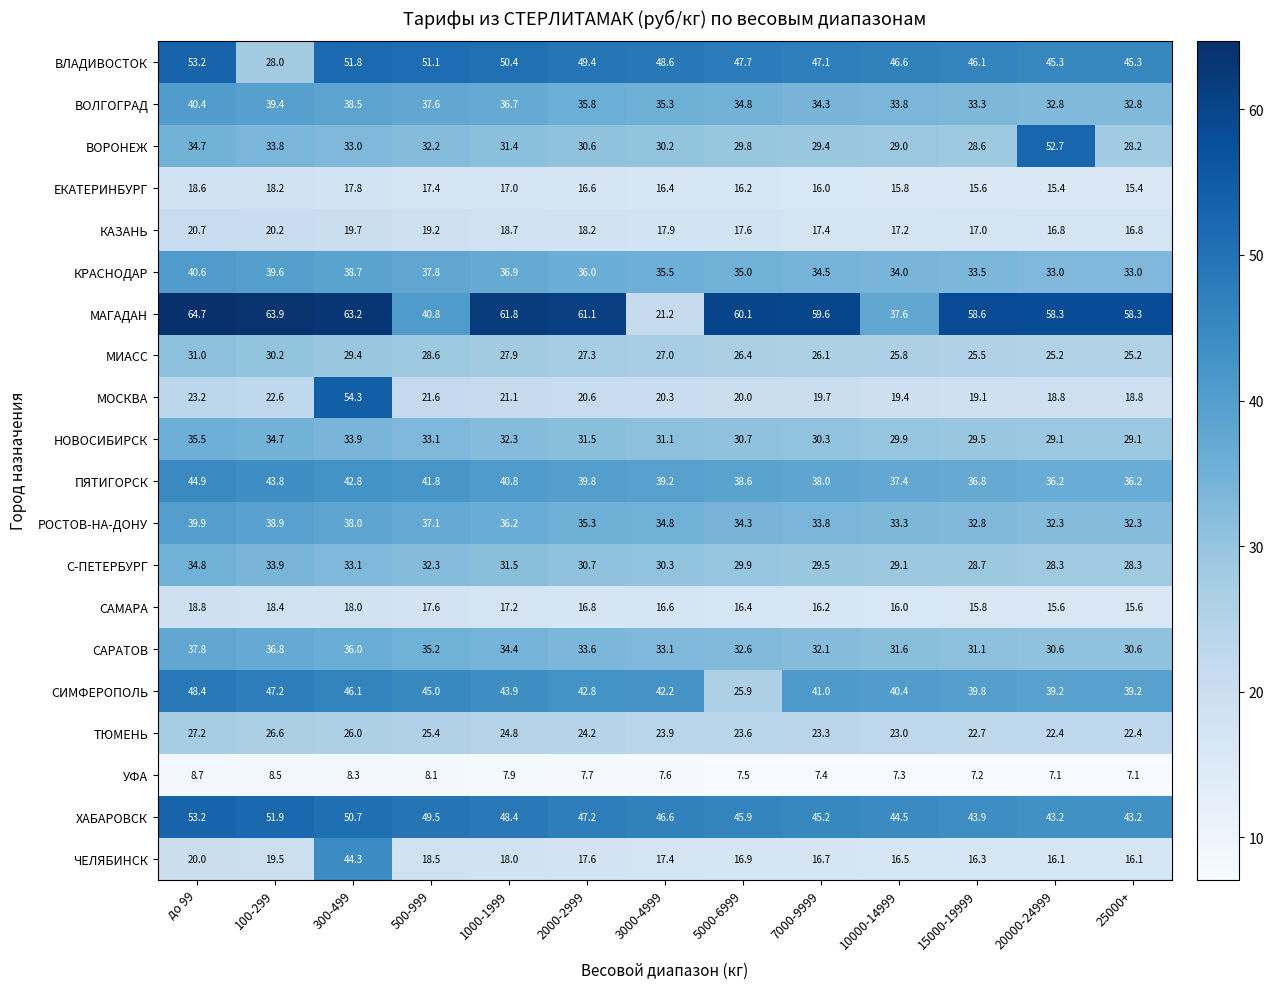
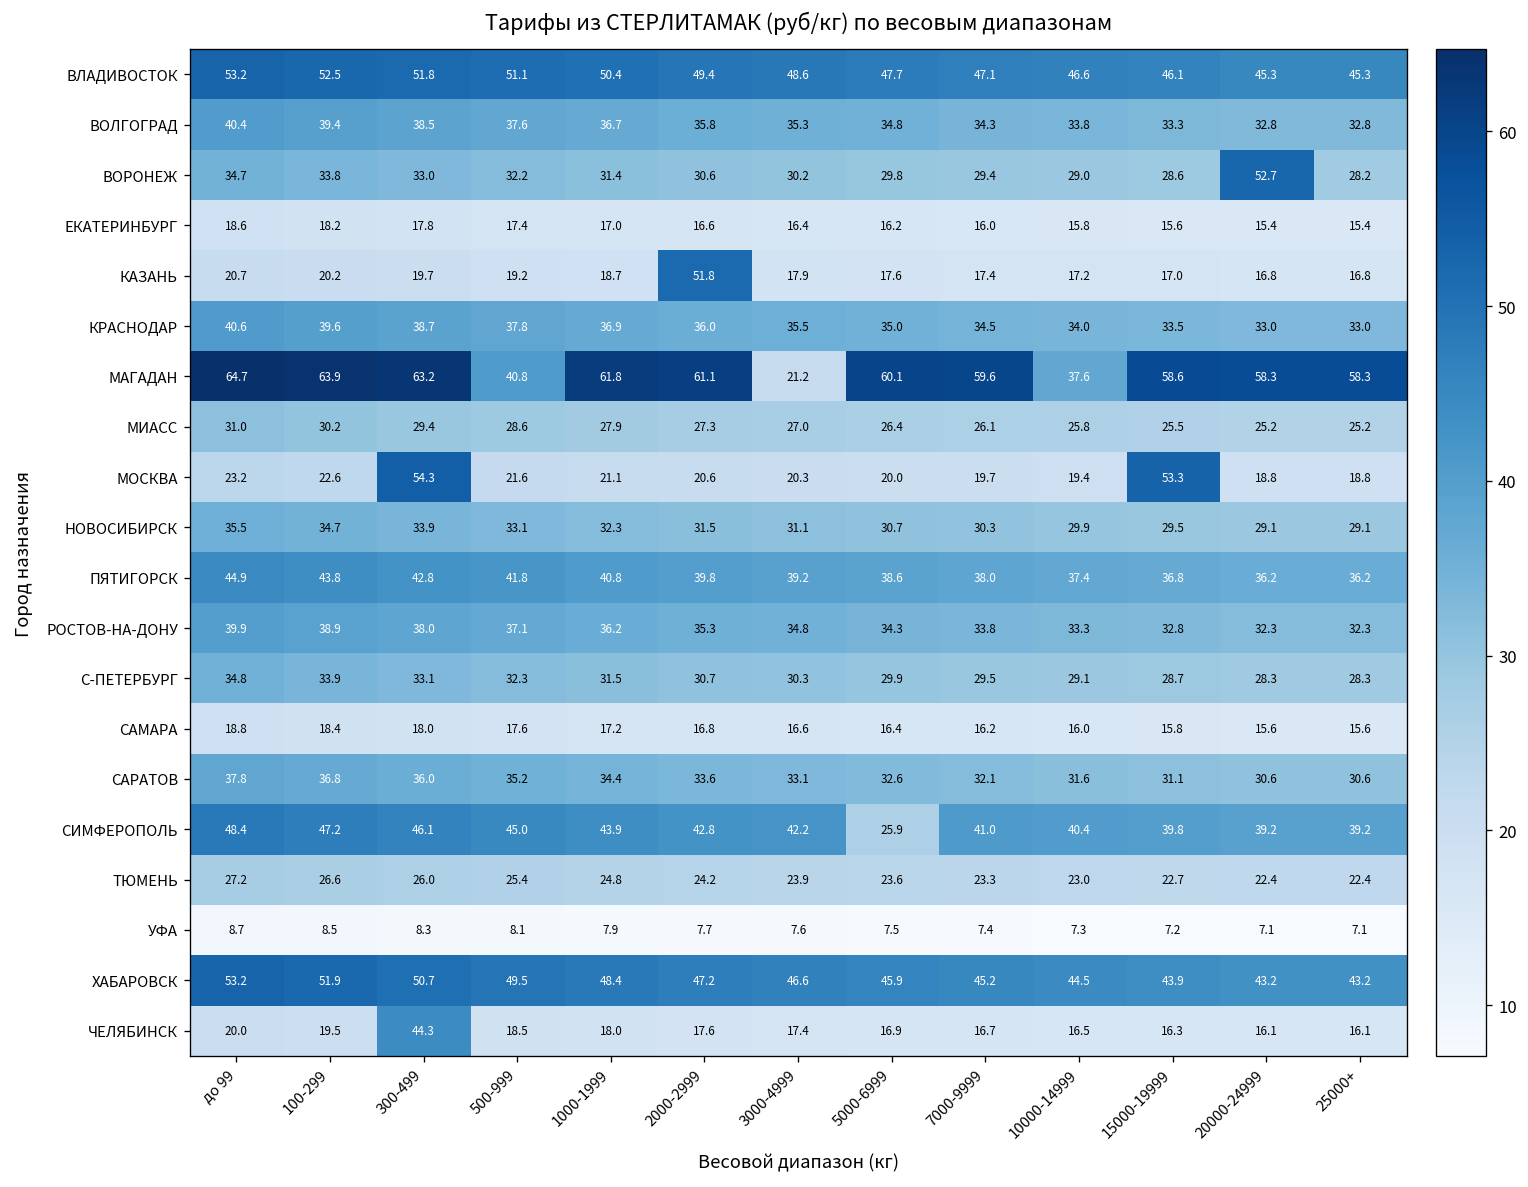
ВЛАДИВОСТОК, 100-299: 28.0 -> 52.5
КАЗАНЬ, 2000-2999: 18.2 -> 51.8
МОСКВА, 15000-19999: 19.1 -> 53.3
